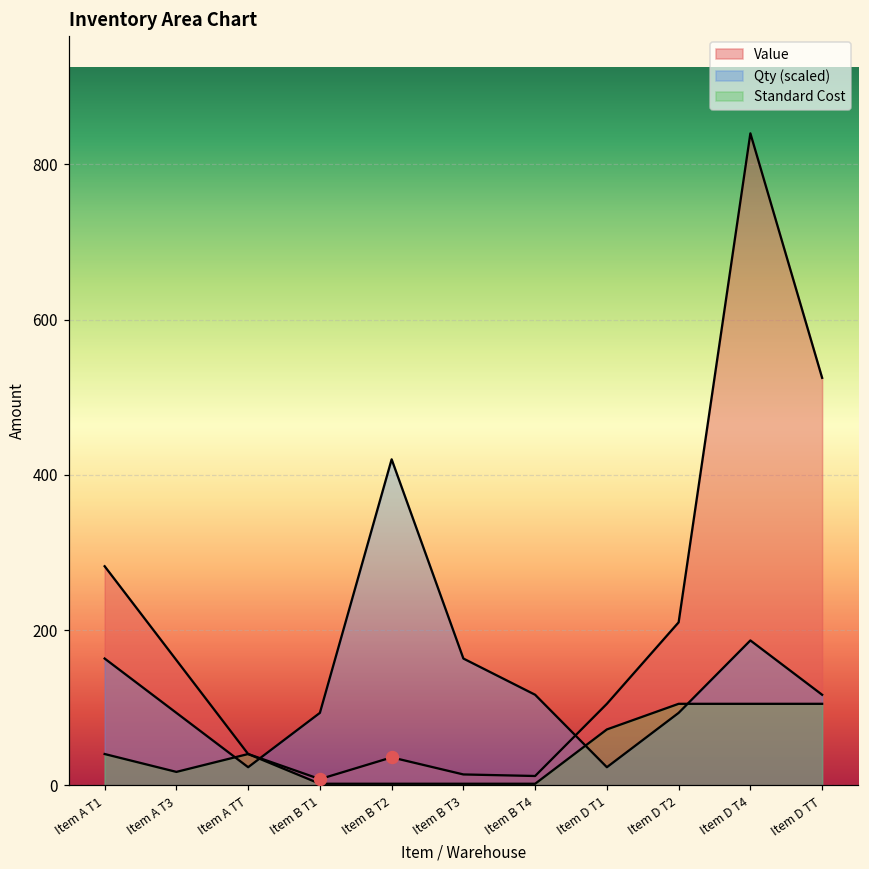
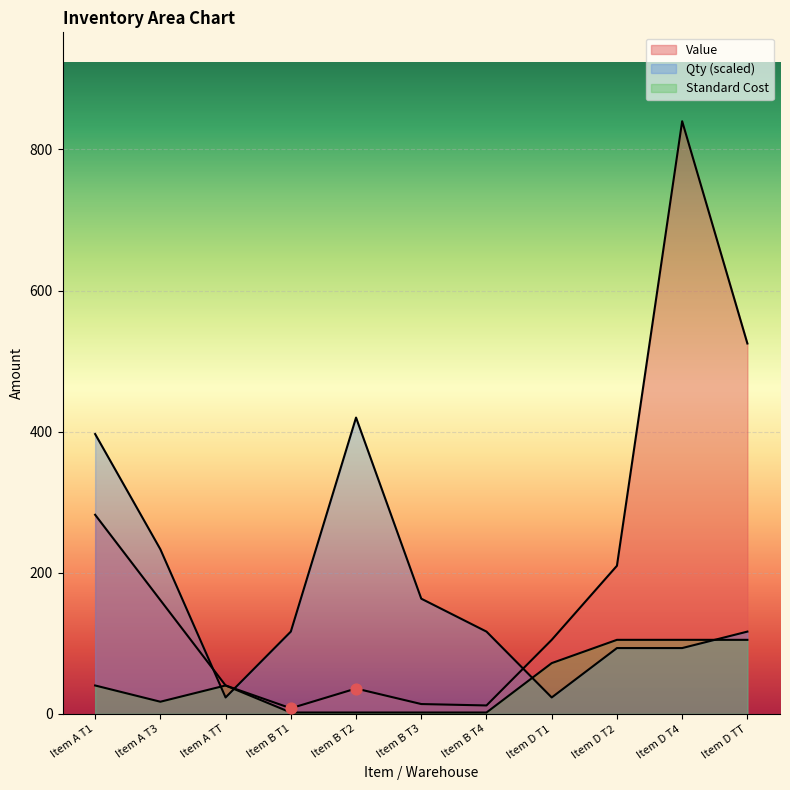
Qty (scaled), Item A T1: 160 -> 400
Qty (scaled), Item A T3: 90 -> 230
Qty (scaled), Item B T1: 90 -> 120
Qty (scaled), Item D T4: 190 -> 90
